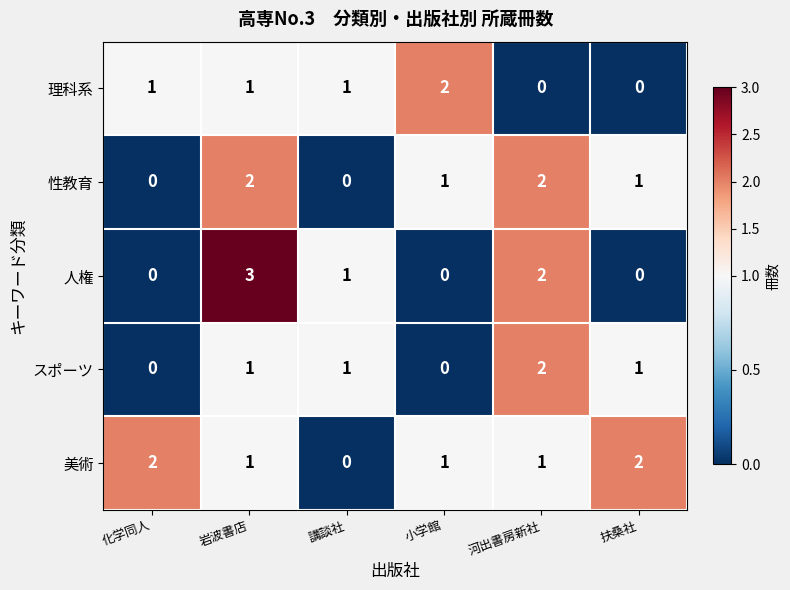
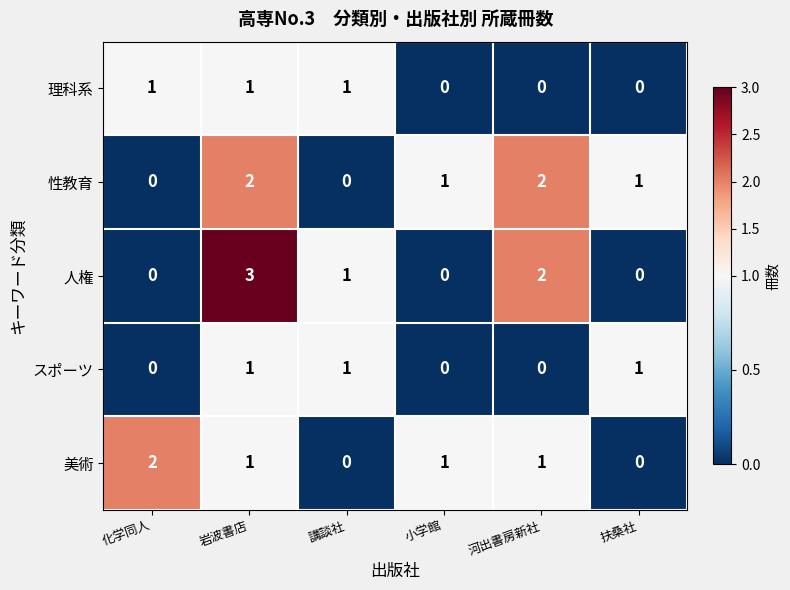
理科系, 小学館: 2 -> 0
スポーツ, 河出書房新社: 2 -> 0
美術, 扶桑社: 2 -> 0
